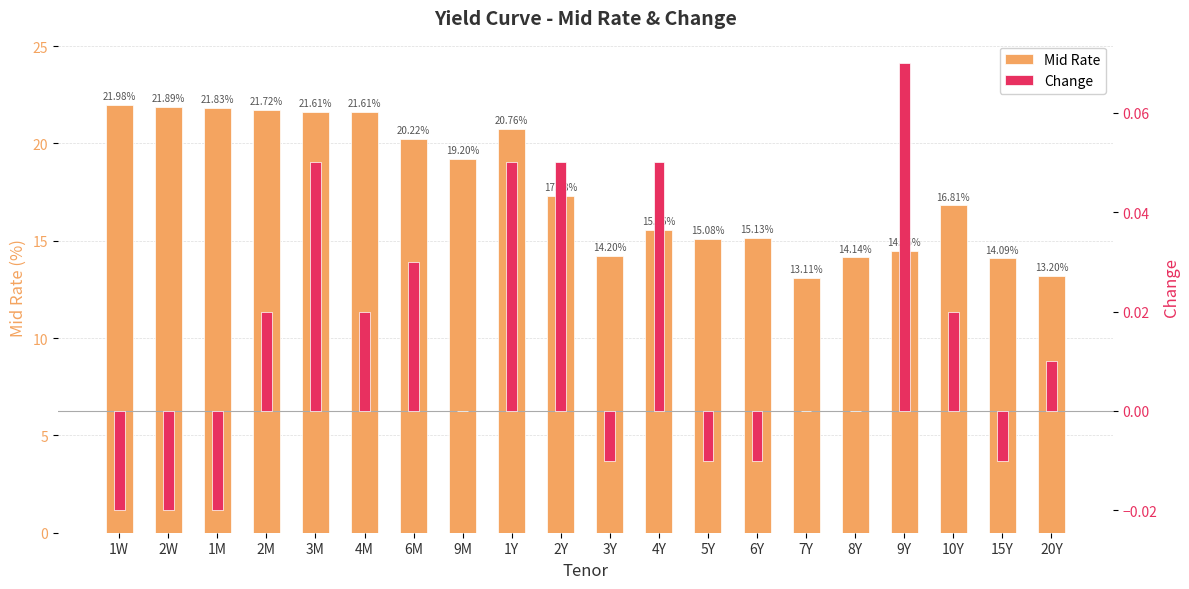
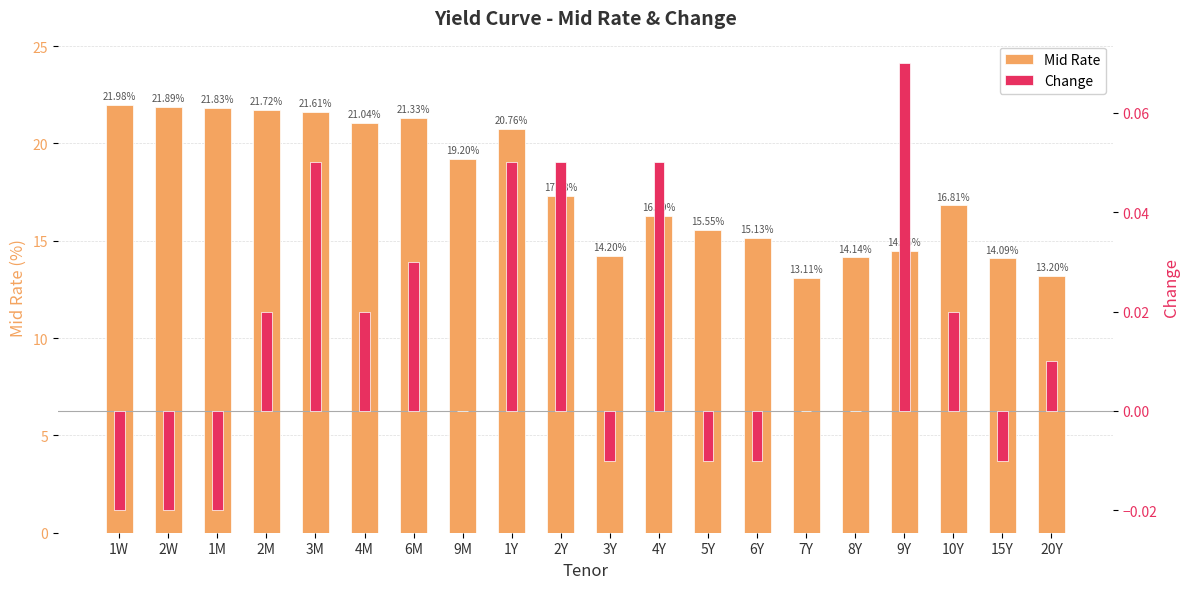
Mid Rate, 4M: 21.61% -> 21.04%
Mid Rate, 6M: 20.22% -> 21.33%
Mid Rate, 4Y: 15.56% -> 16.29%
Mid Rate, 5Y: 15.08% -> 15.55%
